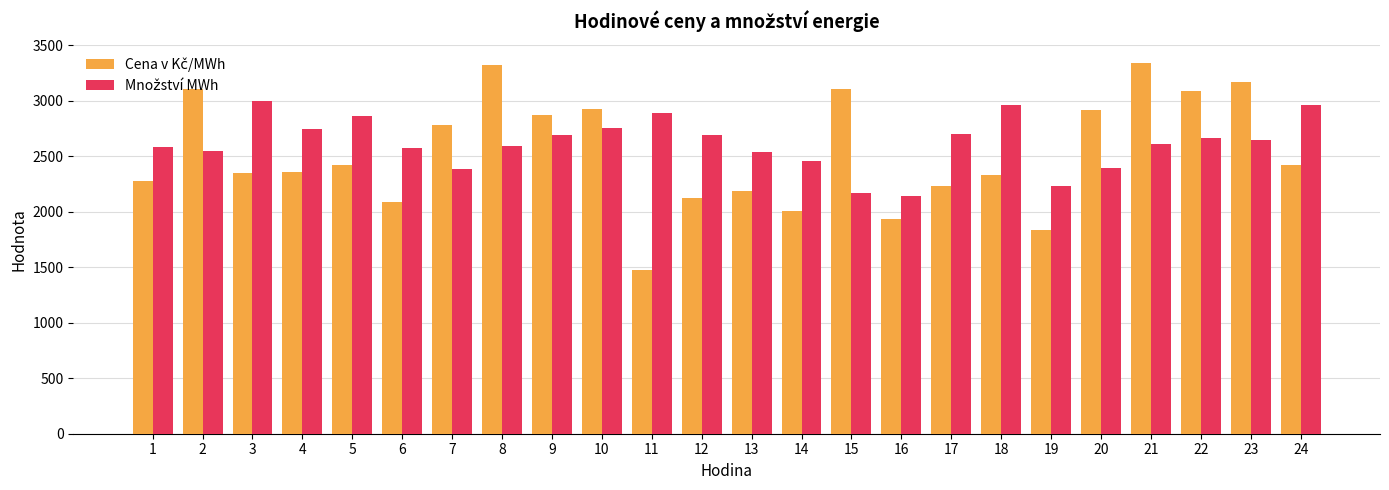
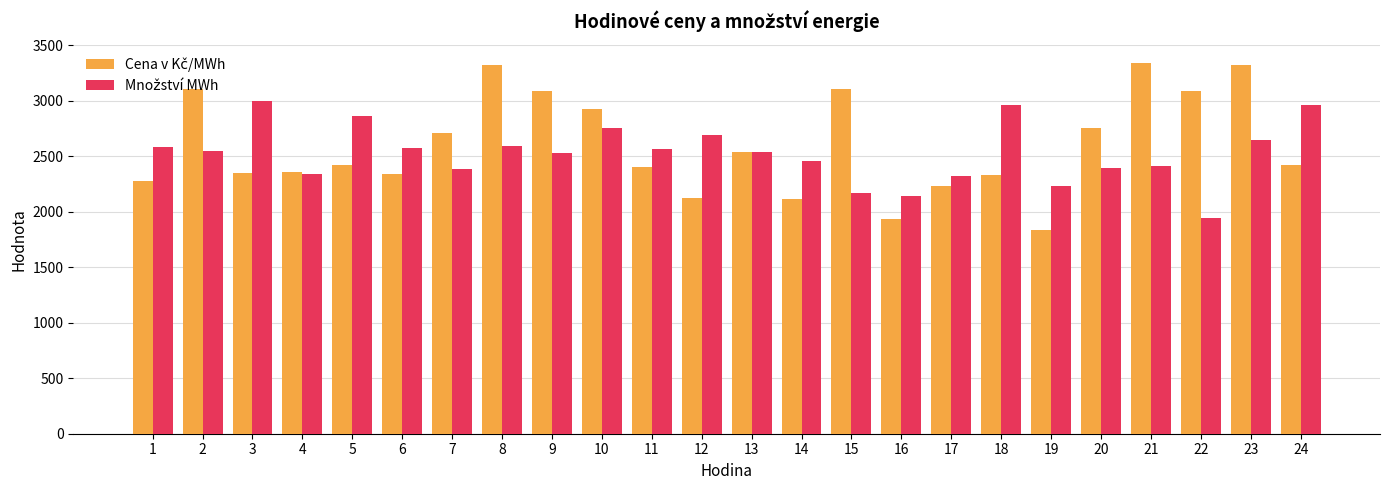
Množství MWh, 4: 2740 -> 2340
Cena v Kč/MWh, 6: 2090 -> 2340
Cena v Kč/MWh, 7: 2790 -> 2710
Cena v Kč/MWh, 9: 2870 -> 3080
Množství MWh, 9: 2690 -> 2530
Cena v Kč/MWh, 11: 1470 -> 2410
Množství MWh, 11: 2890 -> 2560
Cena v Kč/MWh, 13: 2180 -> 2540
Cena v Kč/MWh, 14: 2000 -> 2110
Množství MWh, 17: 2700 -> 2330
Cena v Kč/MWh, 20: 2920 -> 2750
Množství MWh, 21: 2610 -> 2410
Množství MWh, 22: 2660 -> 1940
Cena v Kč/MWh, 23: 3170 -> 3330
